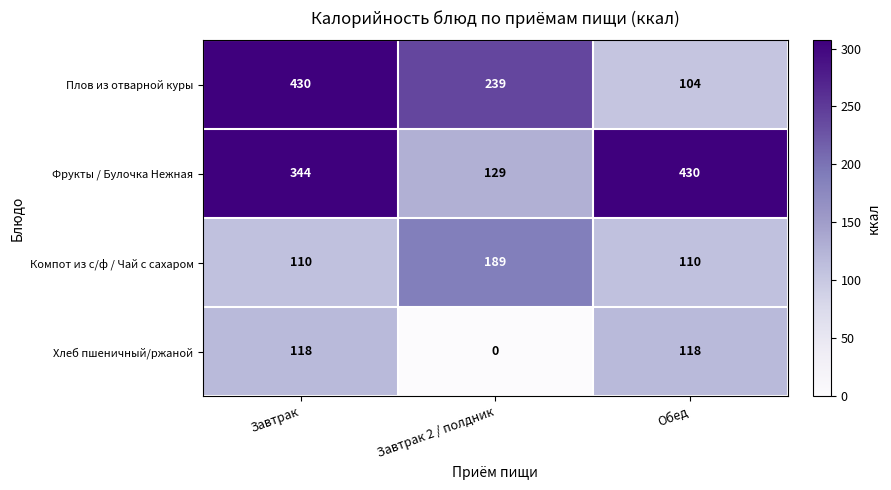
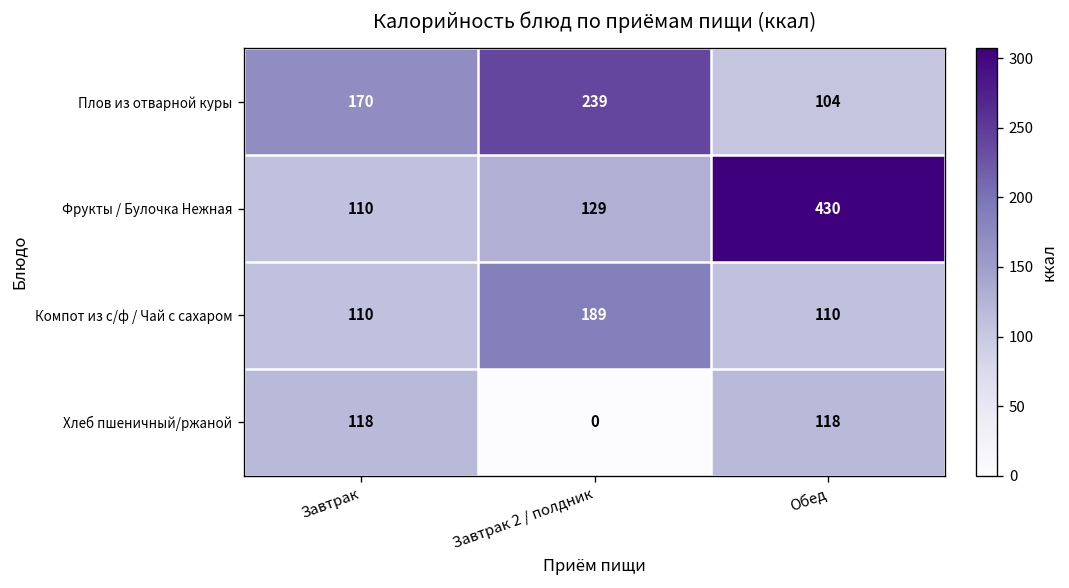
Плов из отварной куры, Завтрак: 430 -> 170
Фрукты / Булочка Нежная, Завтрак: 344 -> 110
